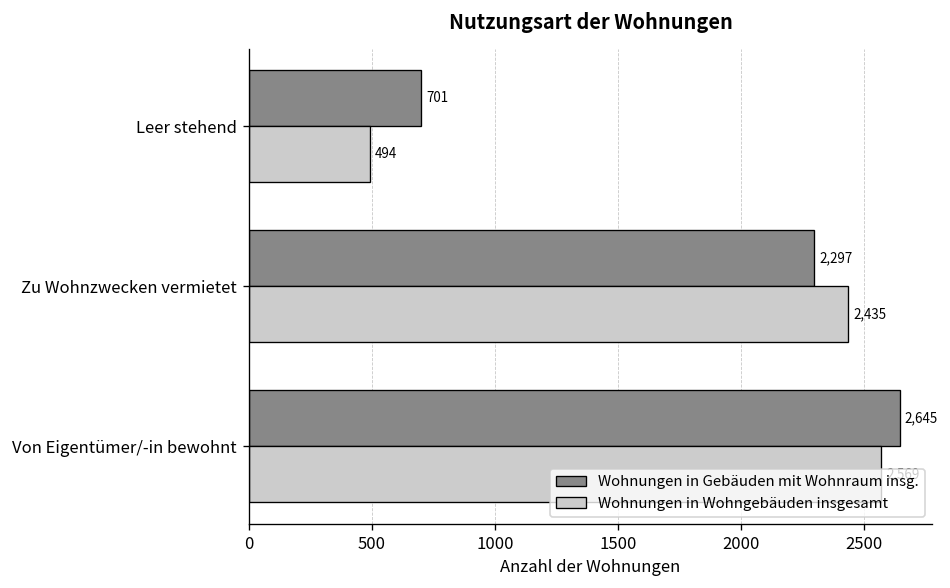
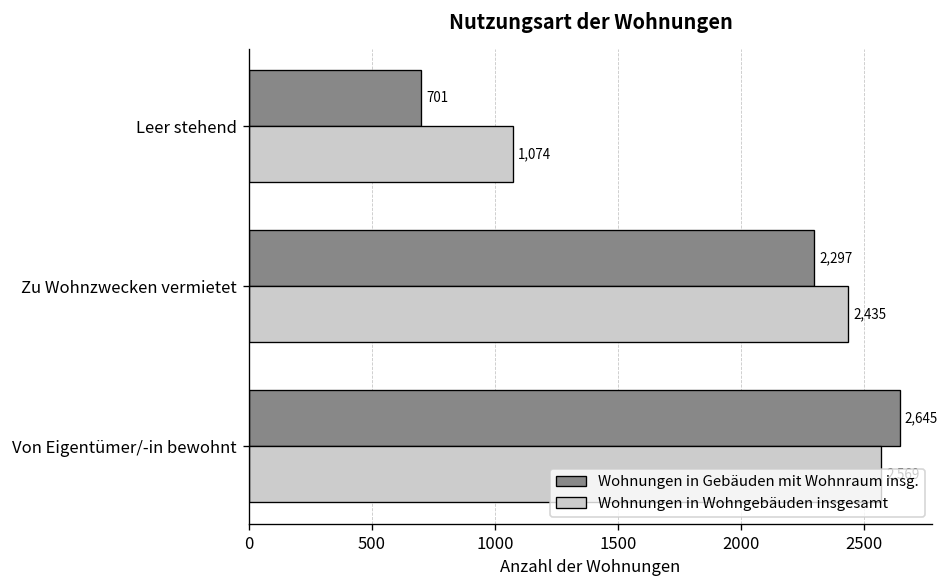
Wohnungen in Wohngebäuden insgesamt, Leer stehend: 494 -> 1,074
